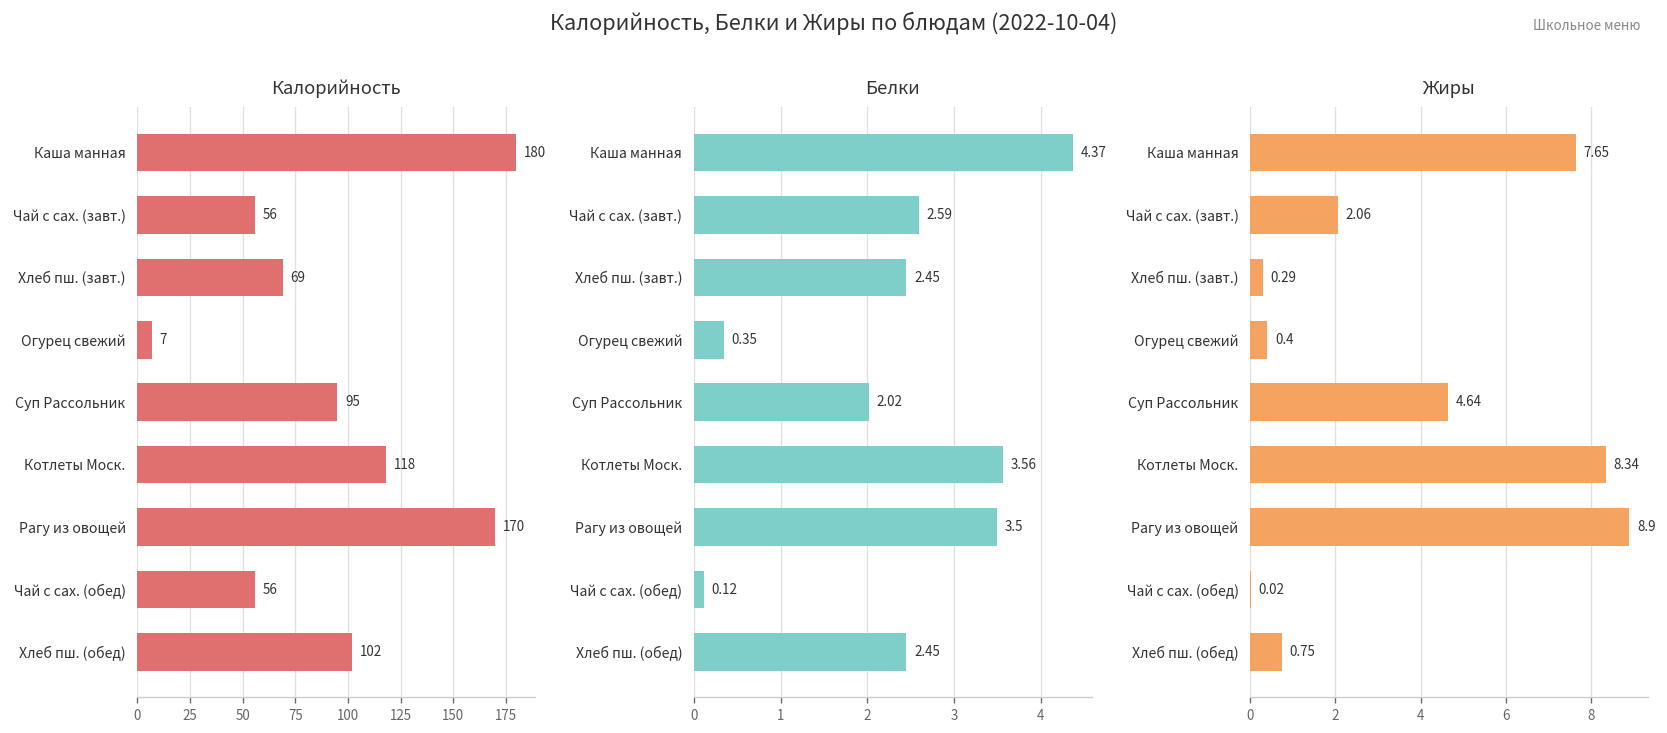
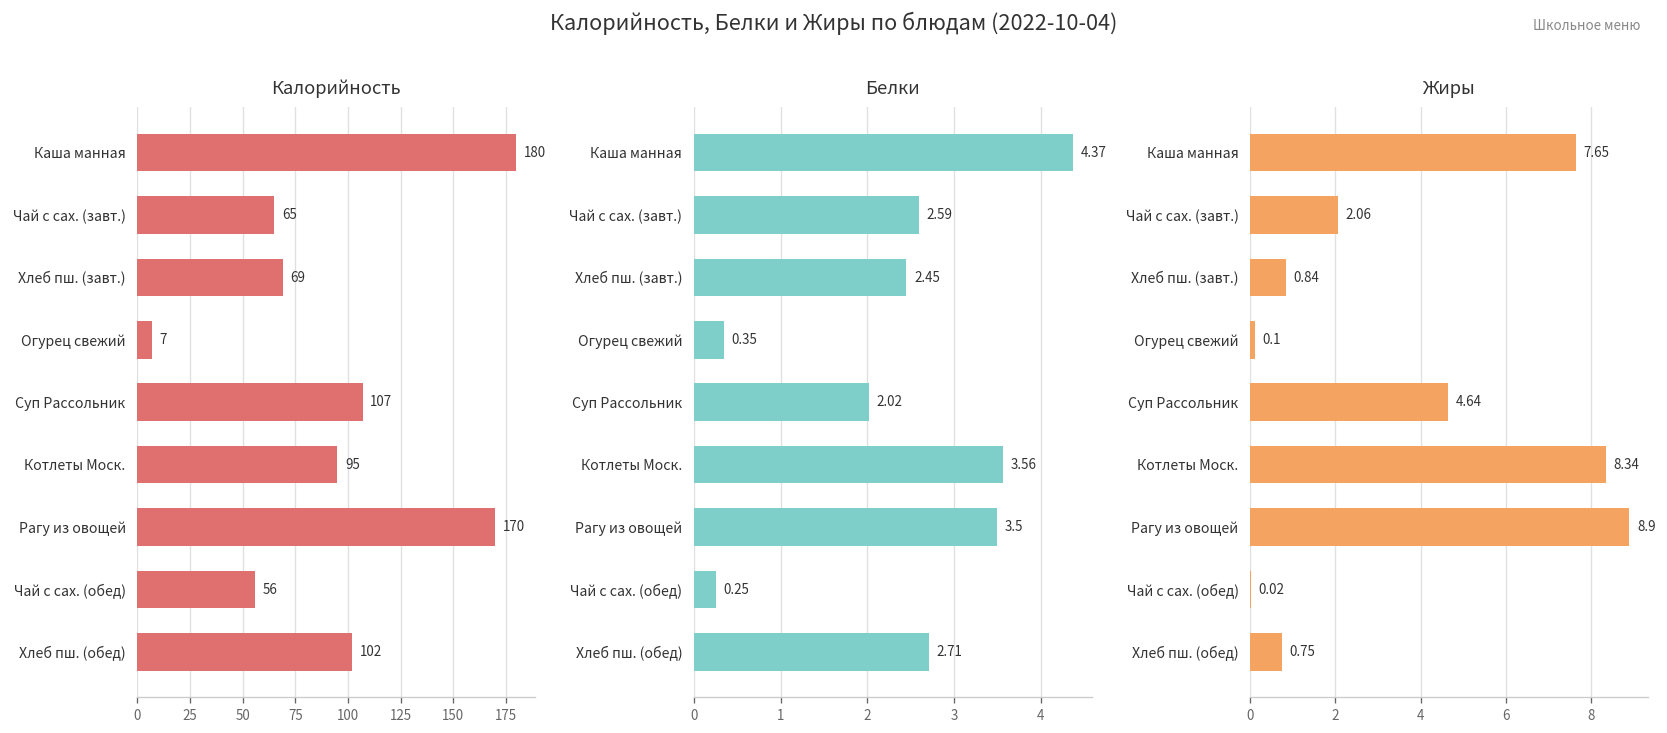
Калорийность, Чай с сах. (завт.): 56 -> 65
Калорийность, Суп Рассольник: 95 -> 107
Калорийность, Котлеты Моск.: 118 -> 95
Белки, Чай с сах. (обед): 0.12 -> 0.25
Белки, Хлеб пш. (обед): 2.45 -> 2.71
Жиры, Хлеб пш. (завт.): 0.29 -> 0.84
Жиры, Огурец свежий: 0.4 -> 0.1
